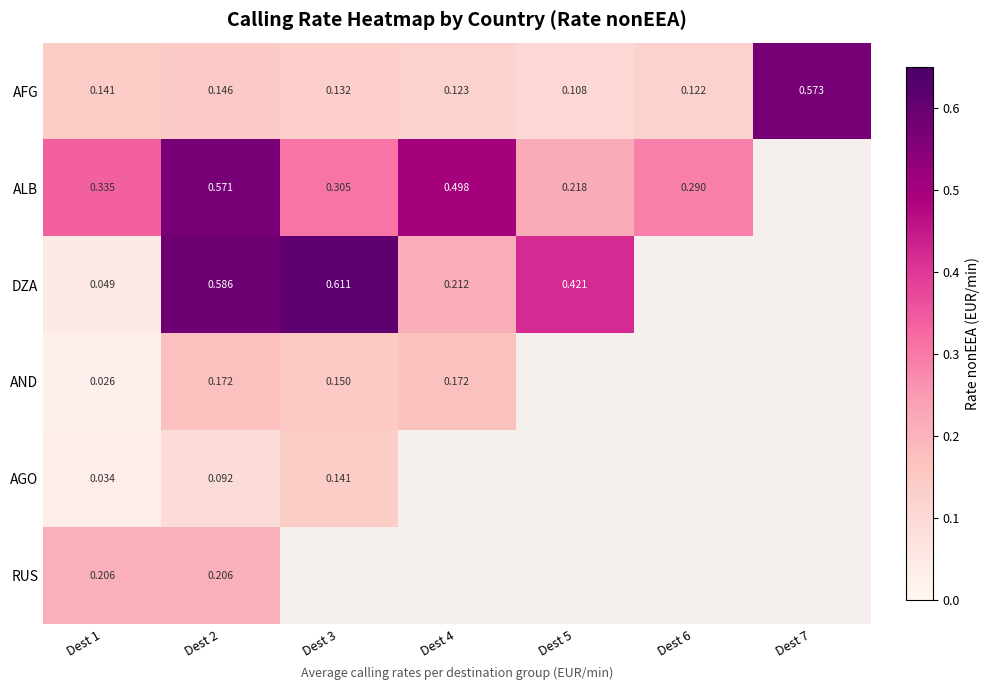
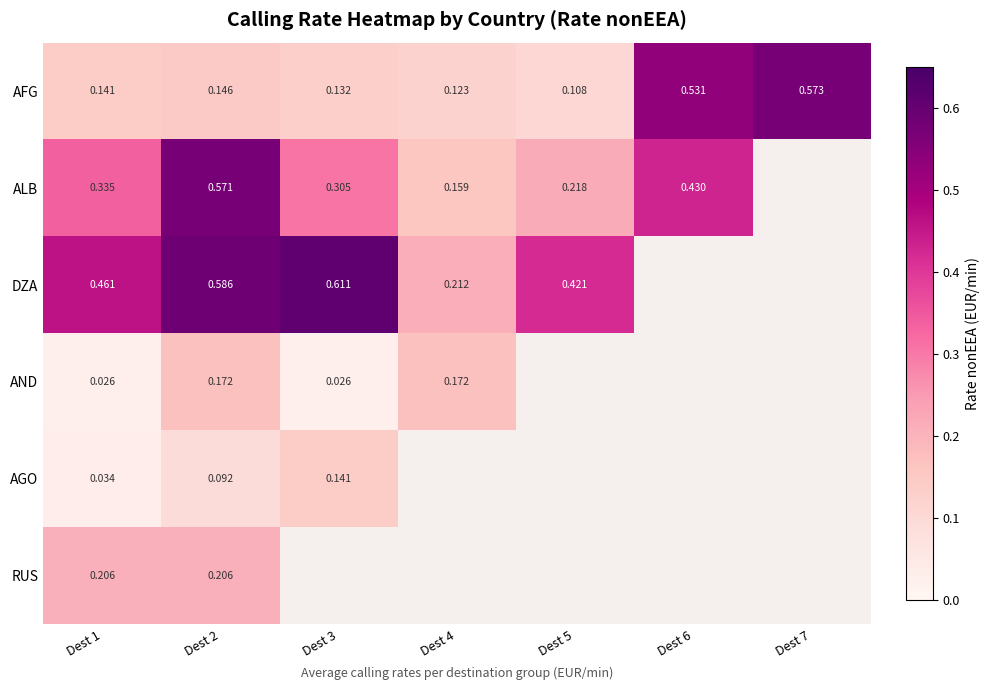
AFG, Dest 6: 0.122 -> 0.531
ALB, Dest 4: 0.498 -> 0.159
ALB, Dest 6: 0.290 -> 0.430
DZA, Dest 1: 0.049 -> 0.461
AND, Dest 3: 0.150 -> 0.026
